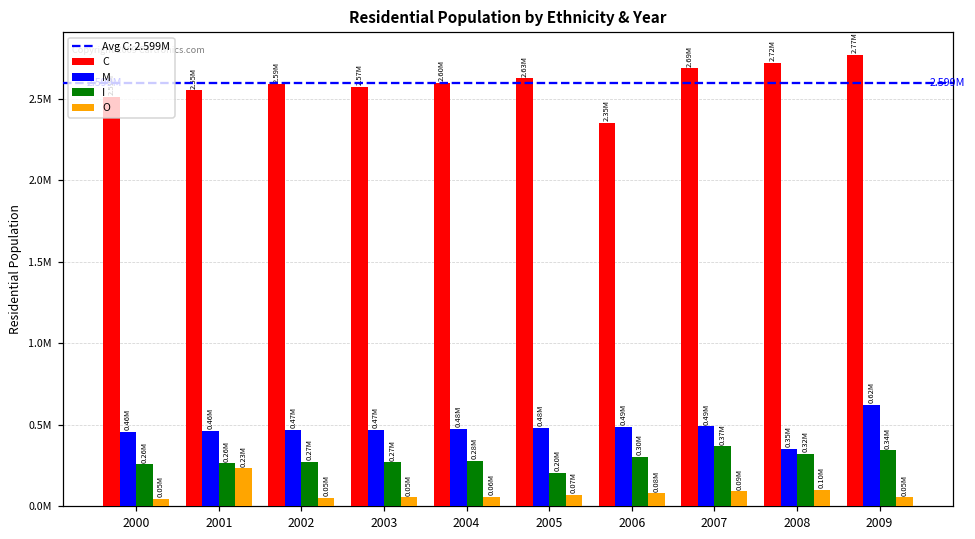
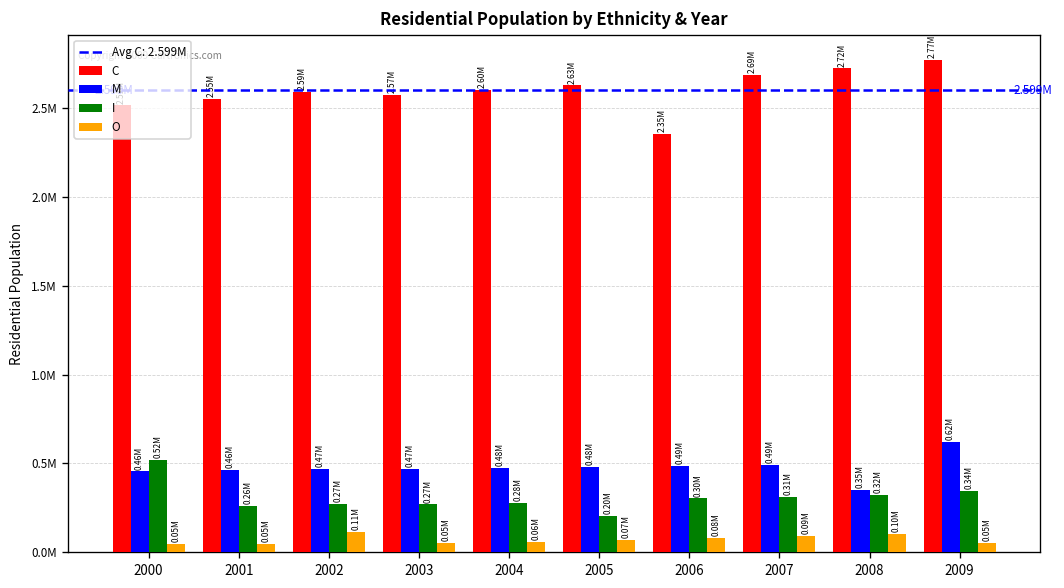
I, 2000: 0.26M -> 0.52M
O, 2001: 0.23M -> 0.05M
O, 2002: 0.05M -> 0.11M
I, 2007: 0.37M -> 0.31M
